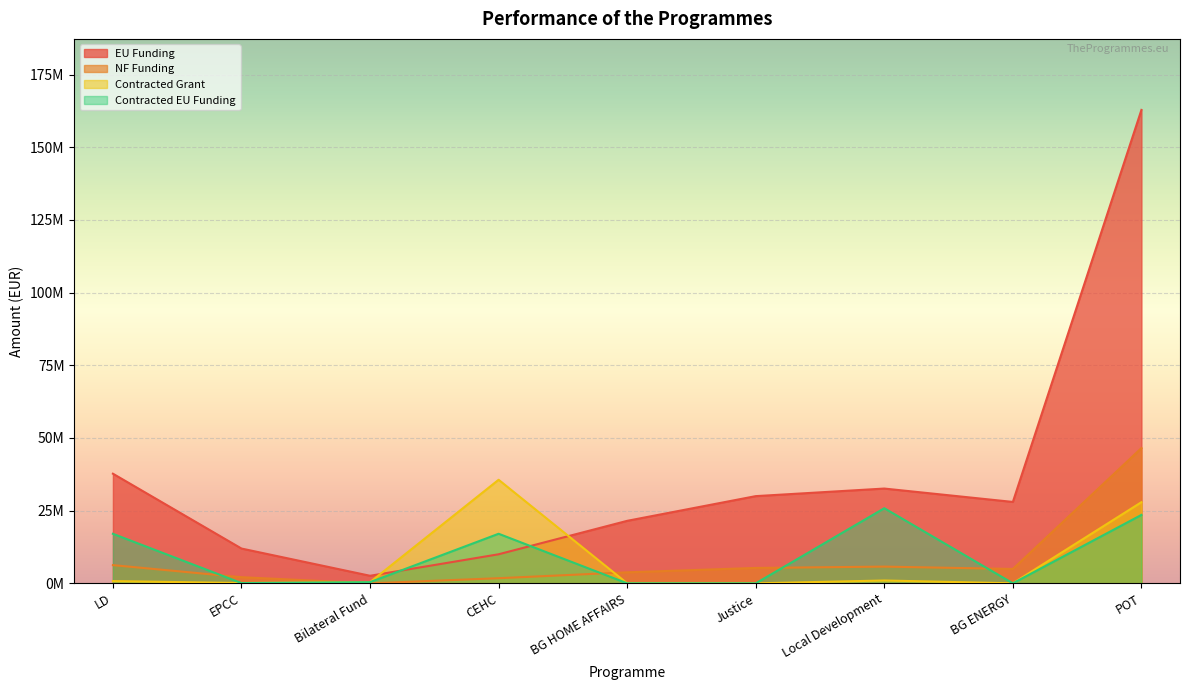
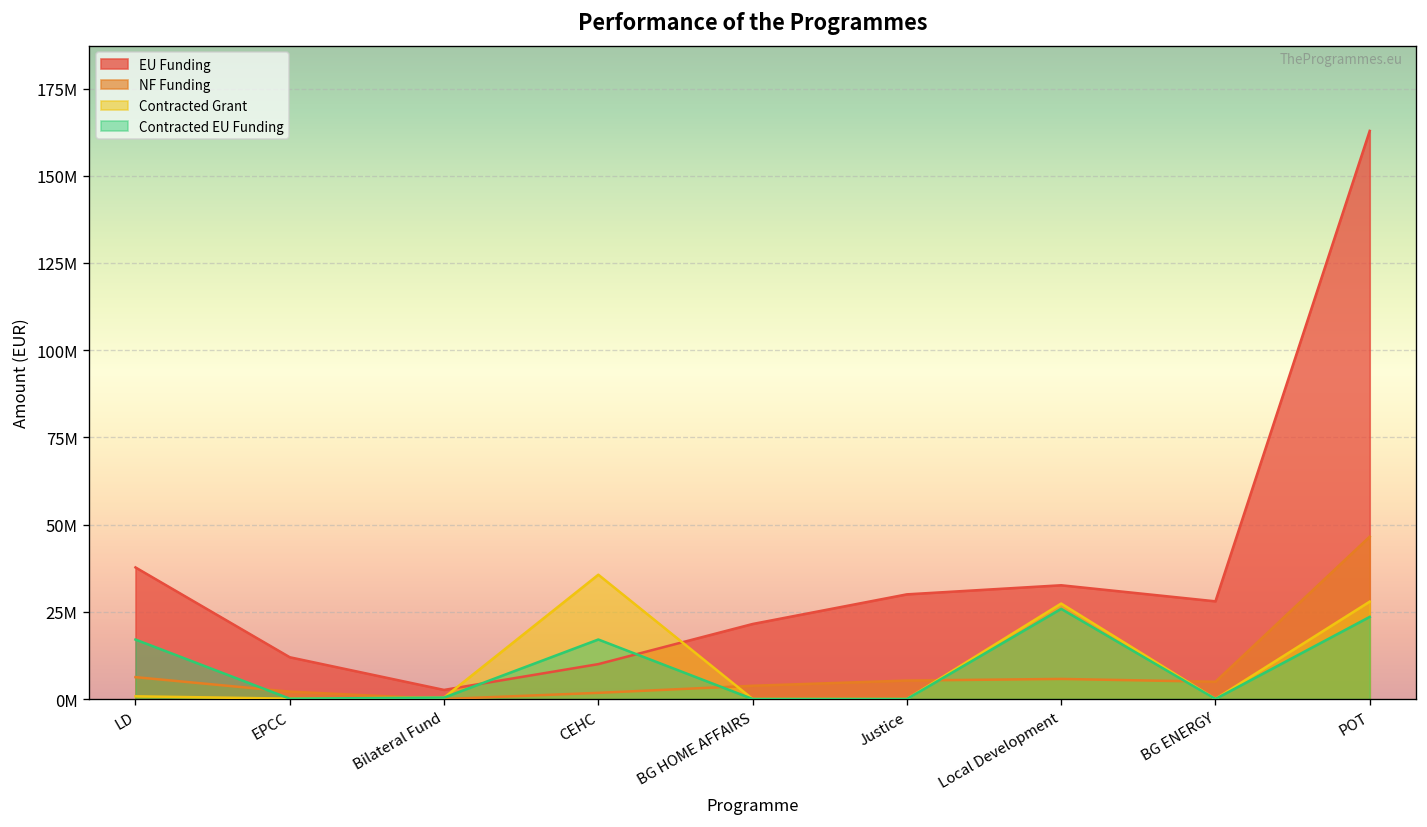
Contracted Grant, Local Development: 1000000 -> 27000000
